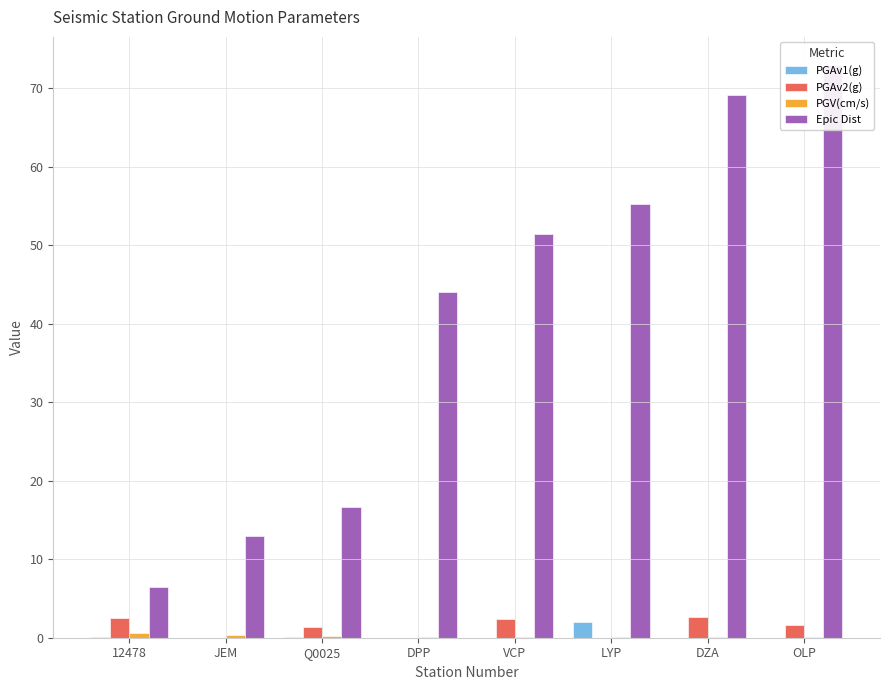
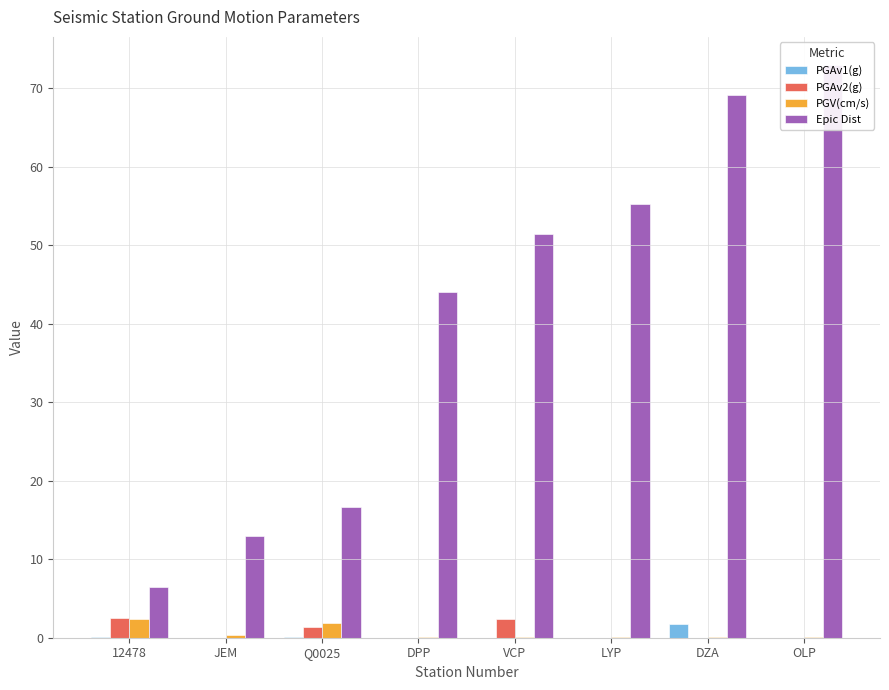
PGV(cm/s), 12478: 1 -> 2
PGV(cm/s), Q0025: 0 -> 2
PGAv1(g), LYP: 2 -> 0
PGAv1(g), DZA: 0 -> 2
PGAv2(g), DZA: 3 -> 0
PGAv2(g), OLP: 2 -> 0
